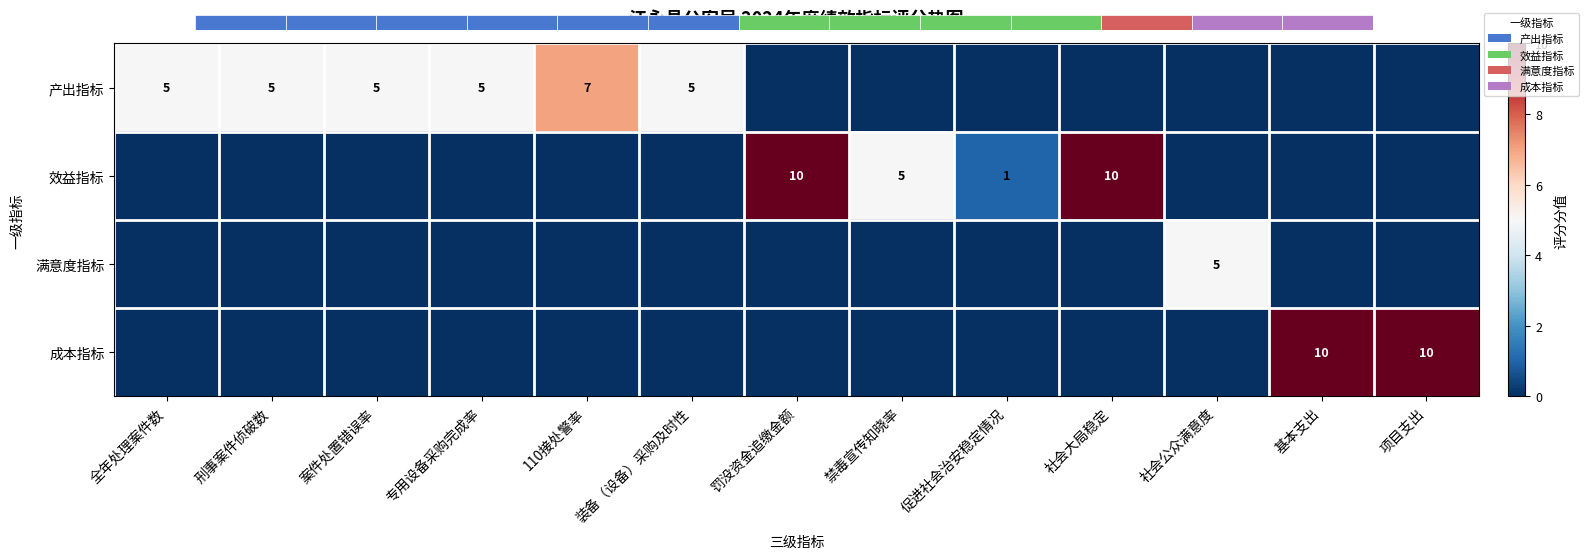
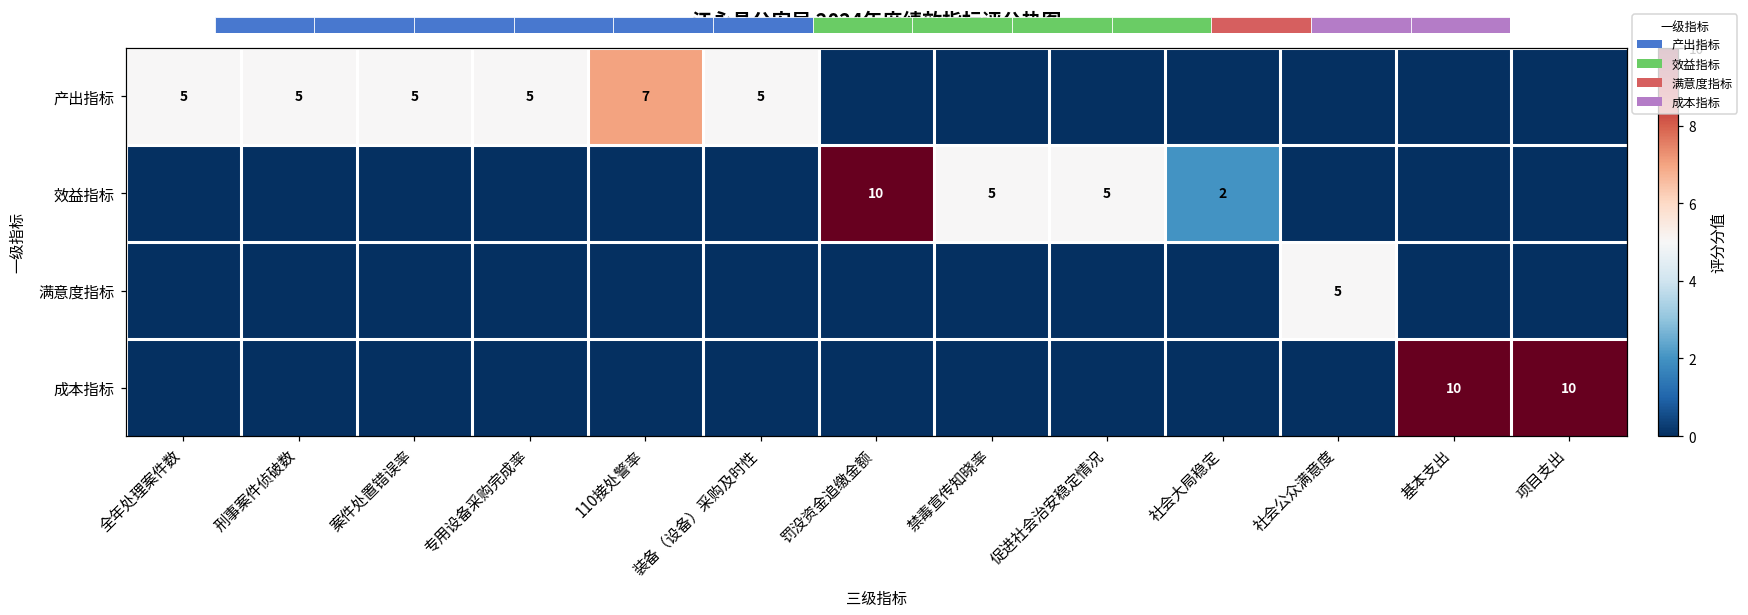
江永县公安局 2024年度绩效指标评分热图, 效益指标, 促进社会治安稳定情况: 1 -> 5
江永县公安局 2024年度绩效指标评分热图, 效益指标, 社会大局稳定: 10 -> 2
